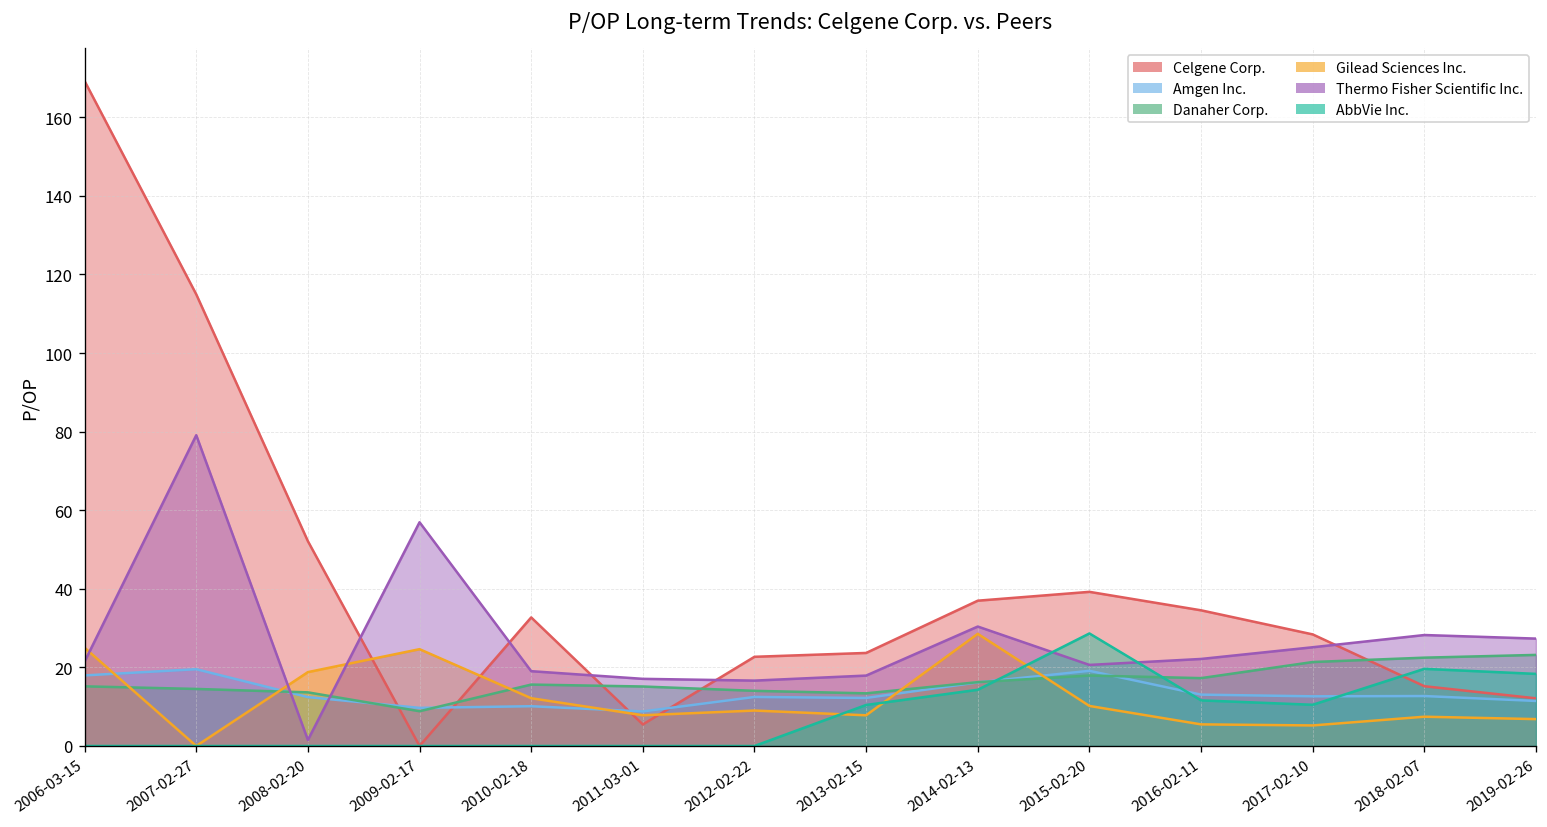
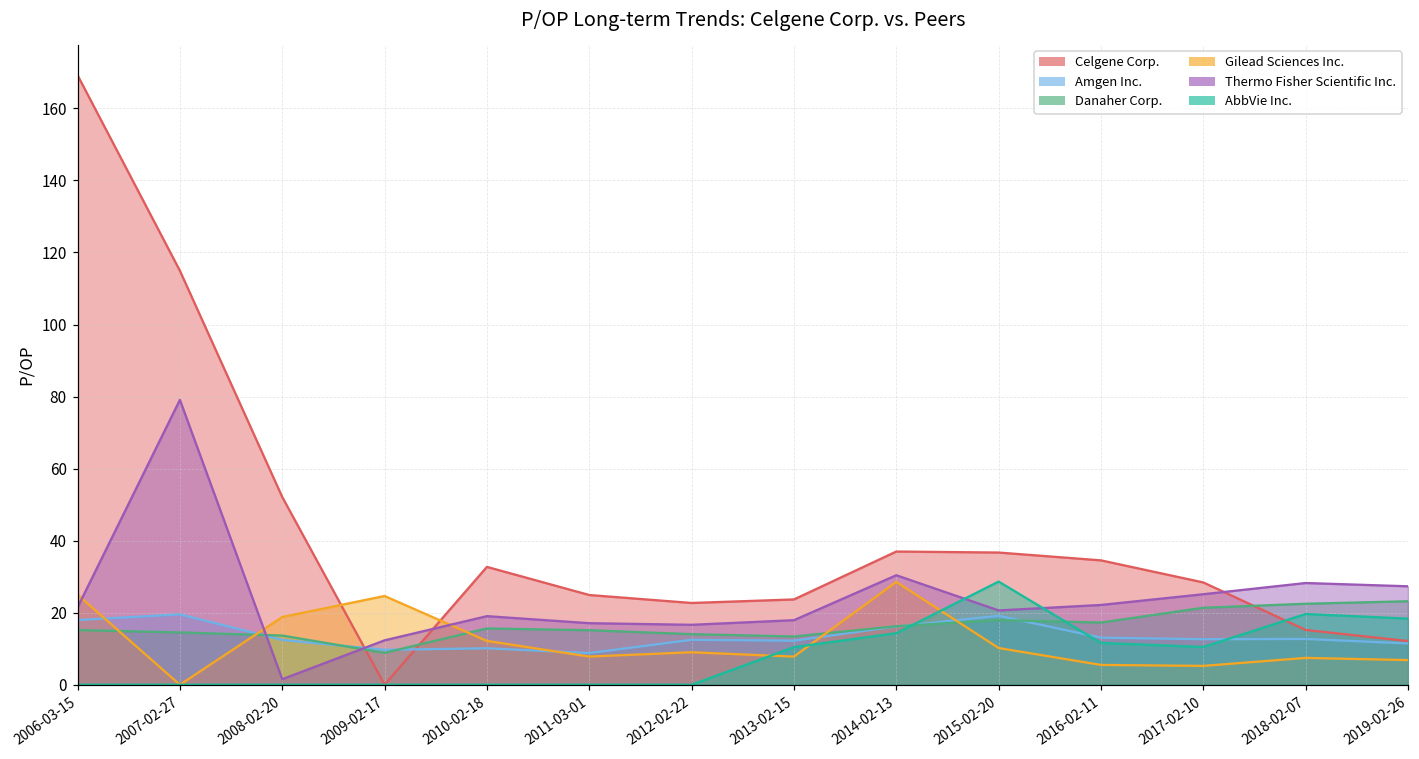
Thermo Fisher Scientific Inc., 2009-02-17: 57 -> 12
Celgene Corp., 2011-03-01: 5 -> 25
Celgene Corp., 2015-02-20: 39 -> 37
